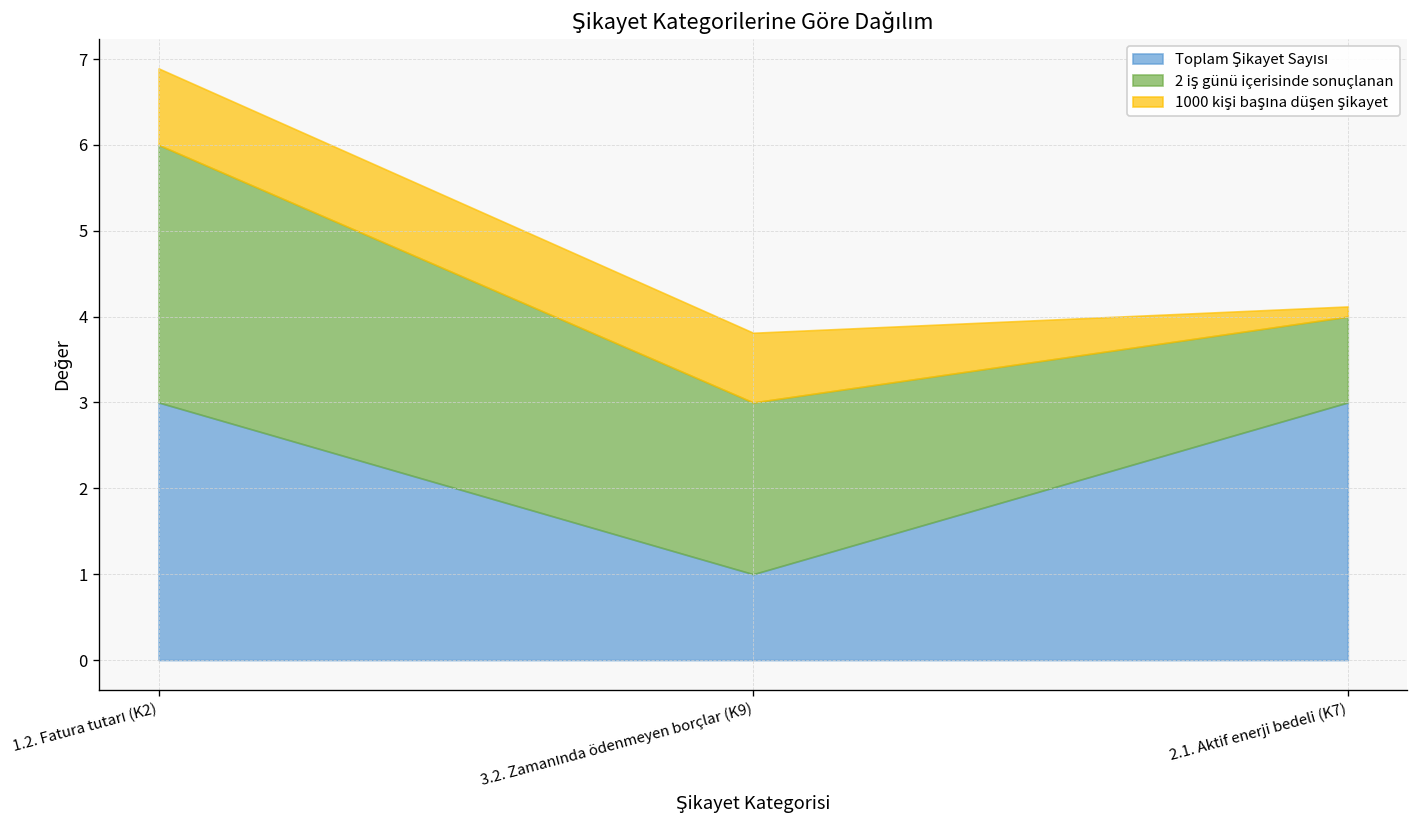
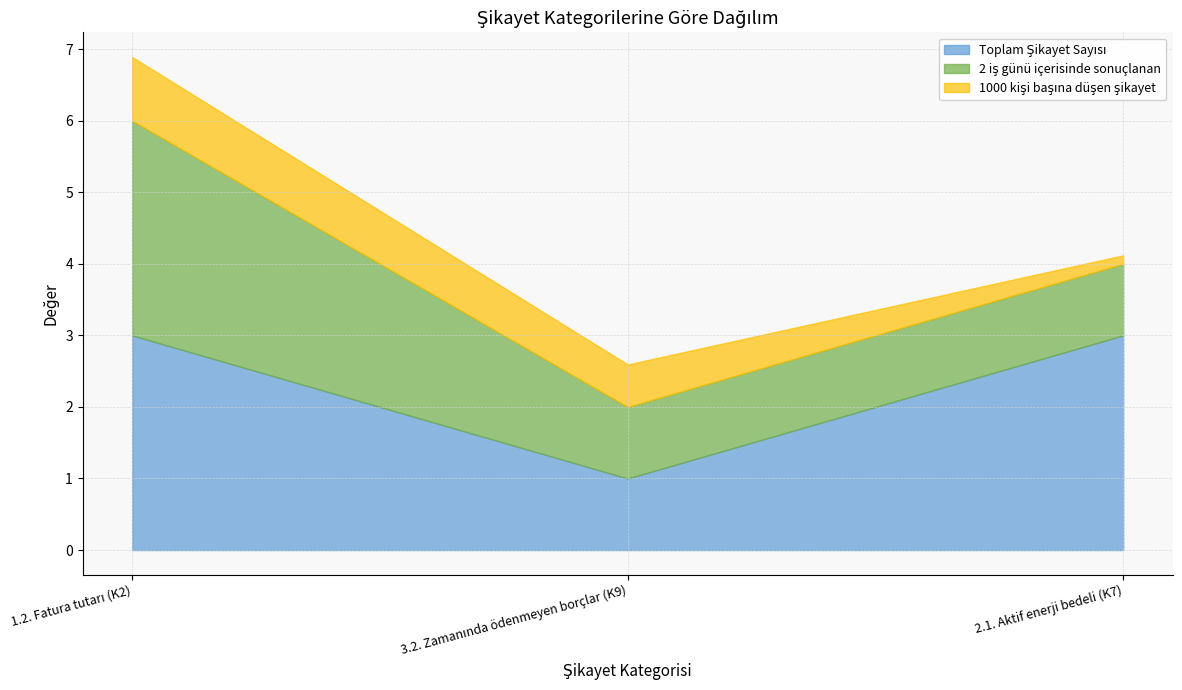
2 iş günü içerisinde sonuçlanan, 3.2. Zamanında ödenmeyen borçlar (K9): 2 -> 1
1000 kişi başına düşen şikayet, 3.2. Zamanında ödenmeyen borçlar (K9): 0.8 -> 0.6
